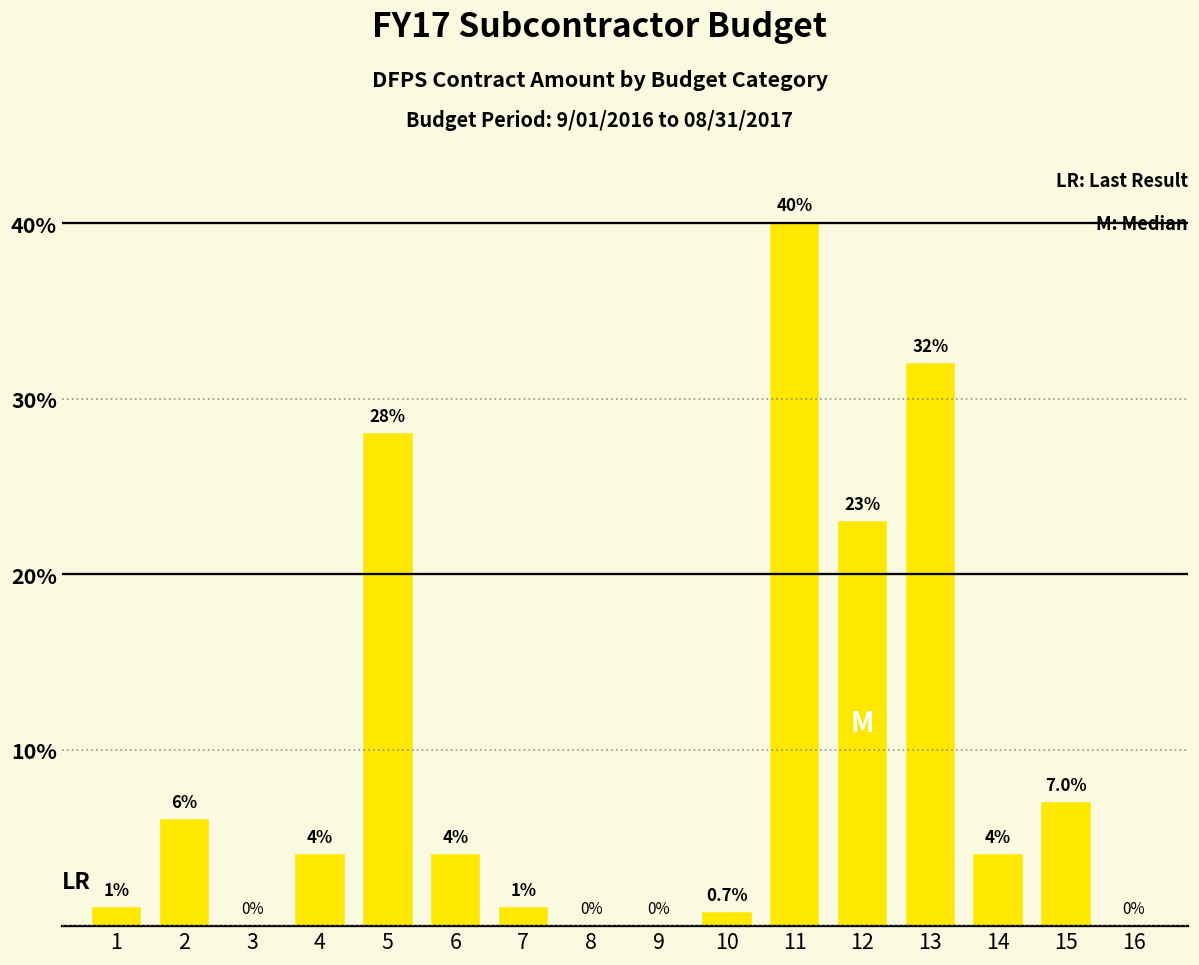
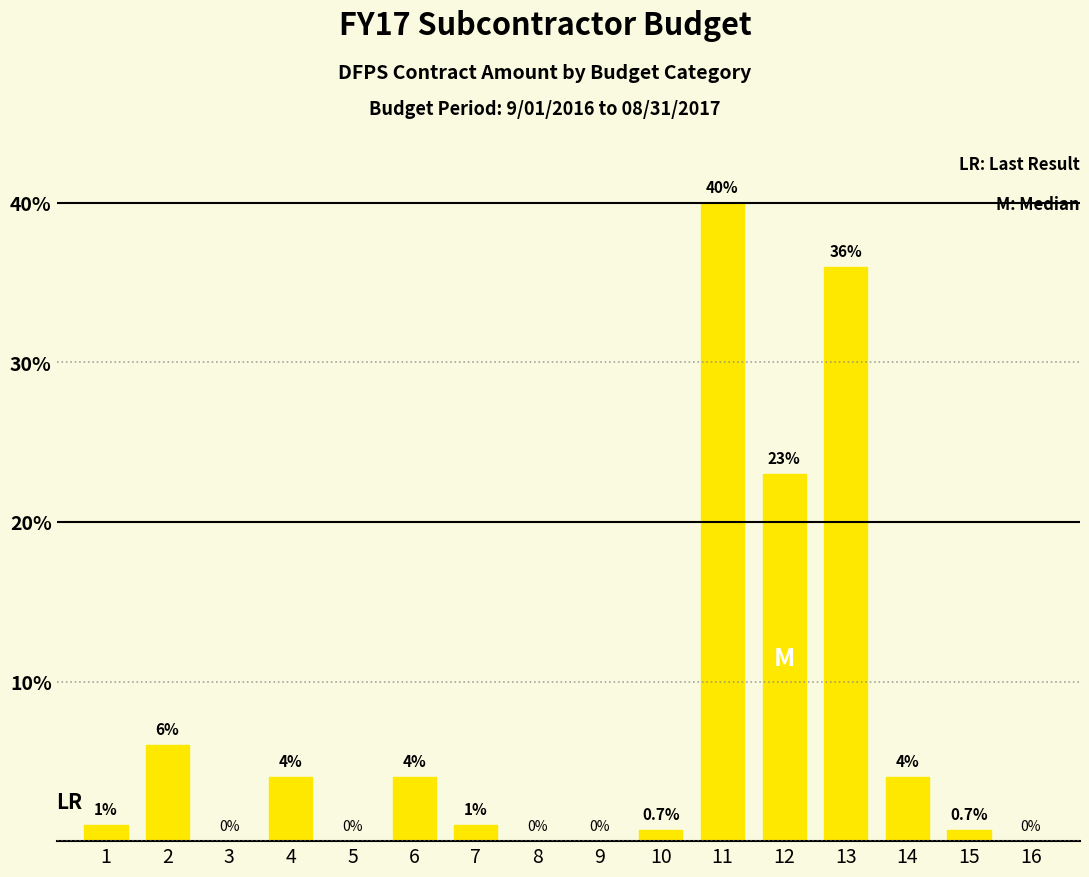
5: 28% -> 0%
13: 32% -> 36%
15: 7.0% -> 0.7%
